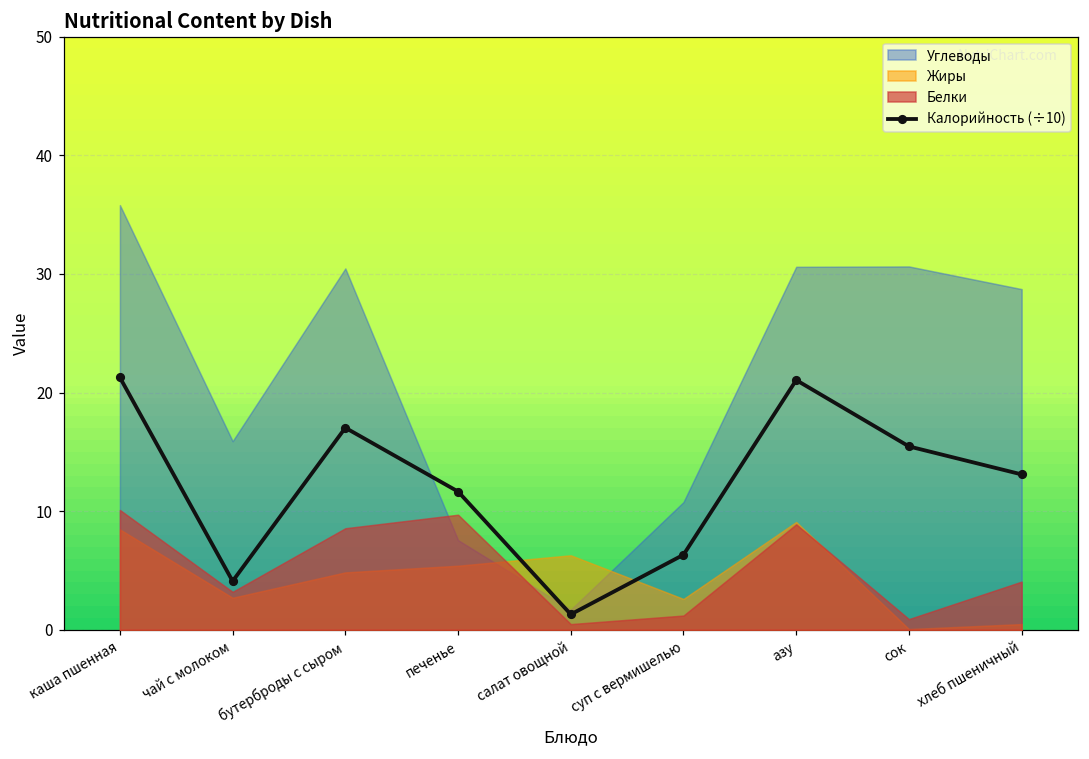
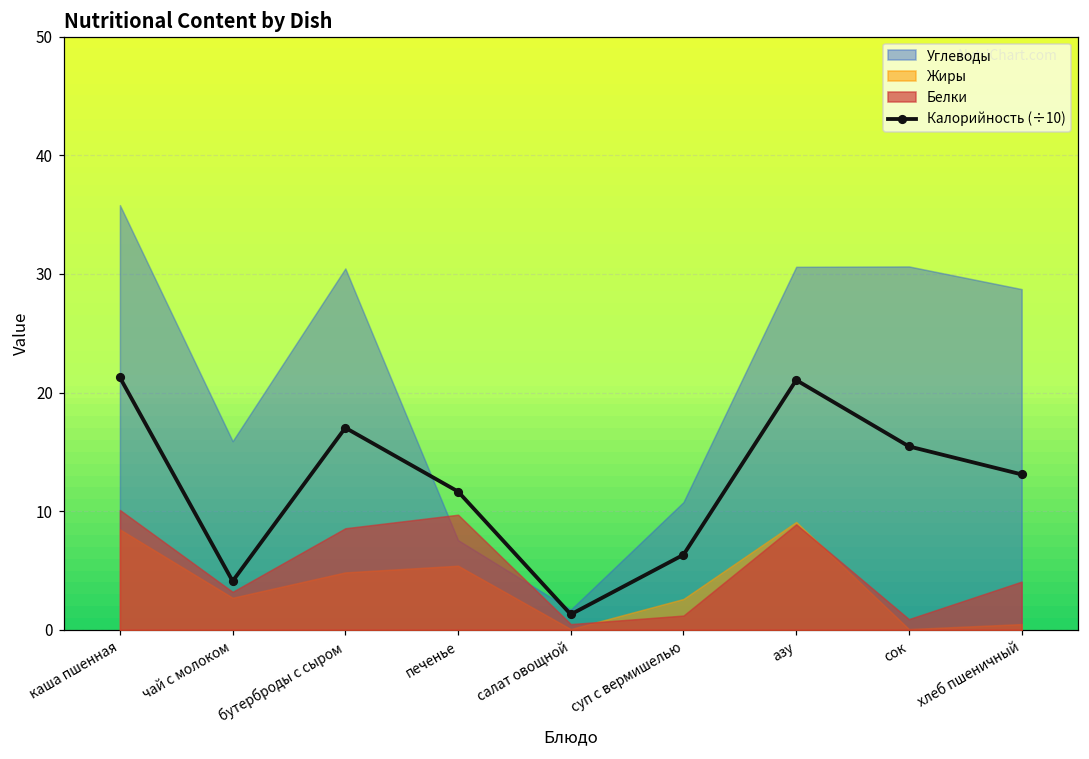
Жиры, салат овощной: 6.3 -> 0.1
